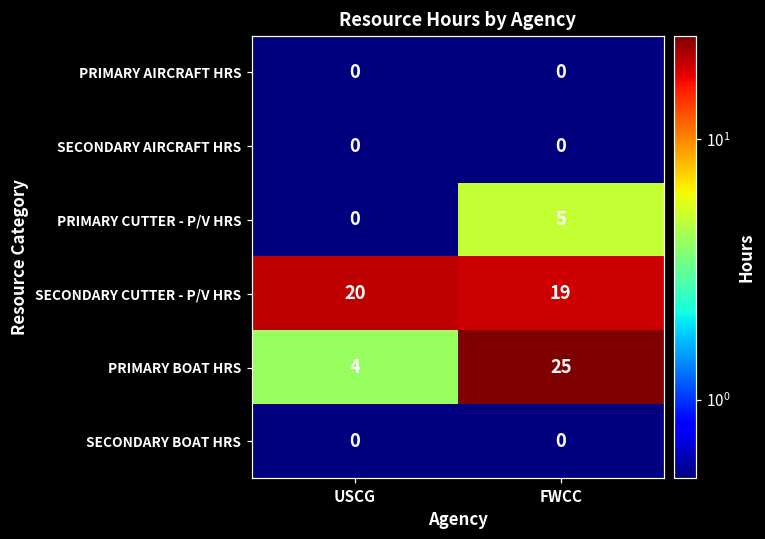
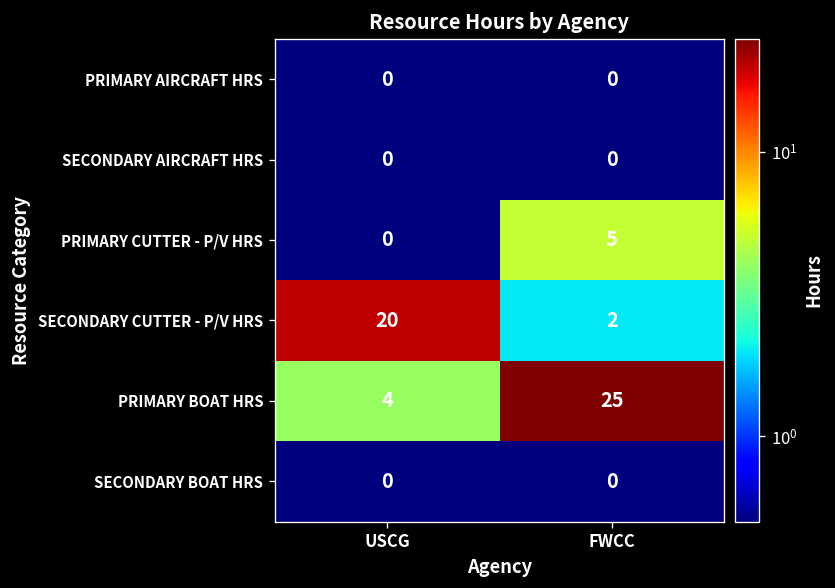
SECONDARY CUTTER - P/V HRS, FWCC: 19 -> 2
